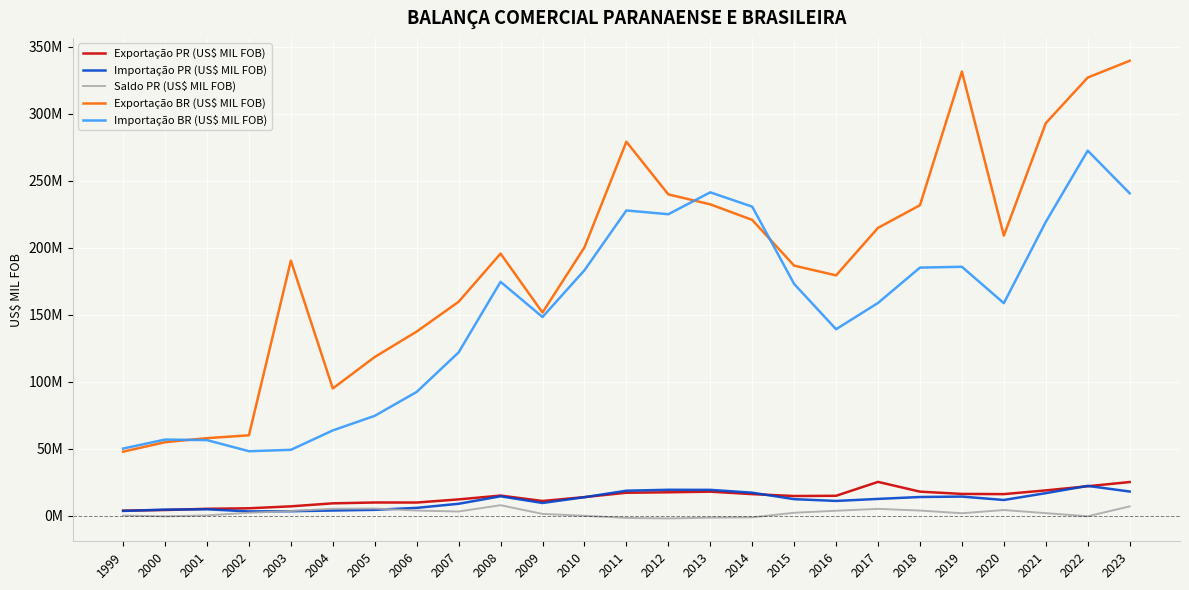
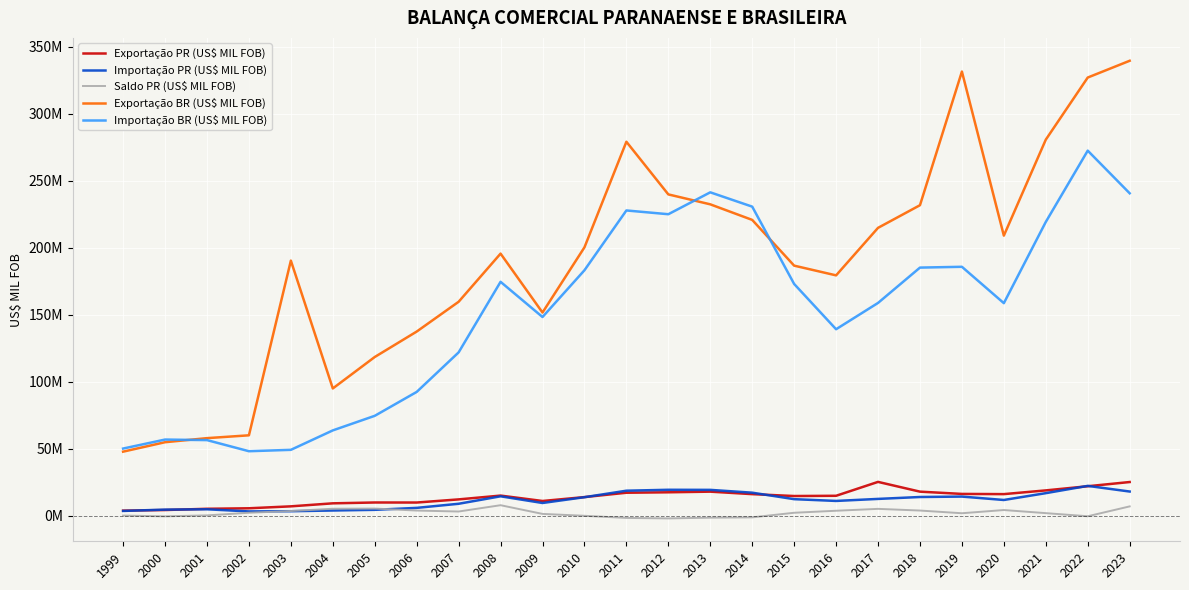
Exportação BR (US$ MIL FOB), 2021: 293000000 -> 281000000
